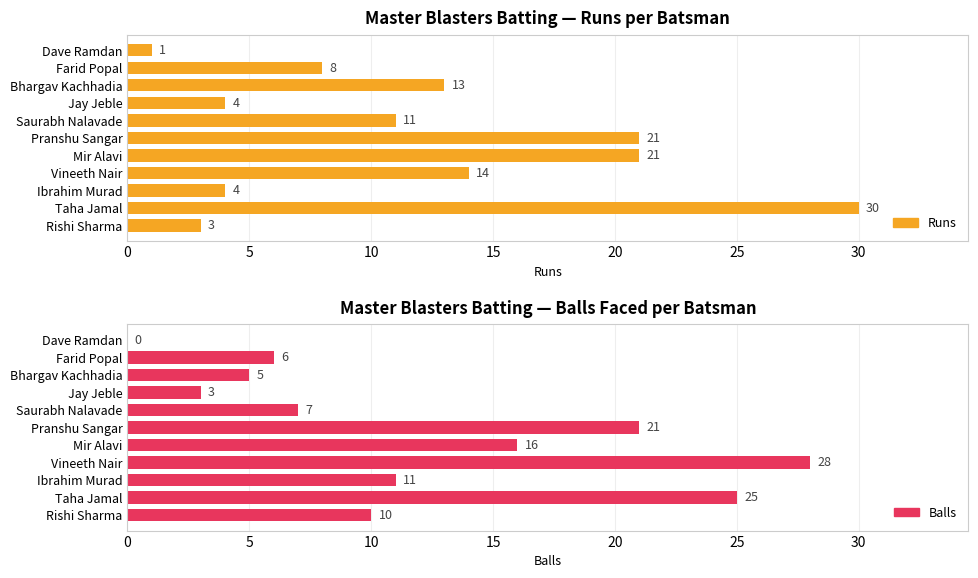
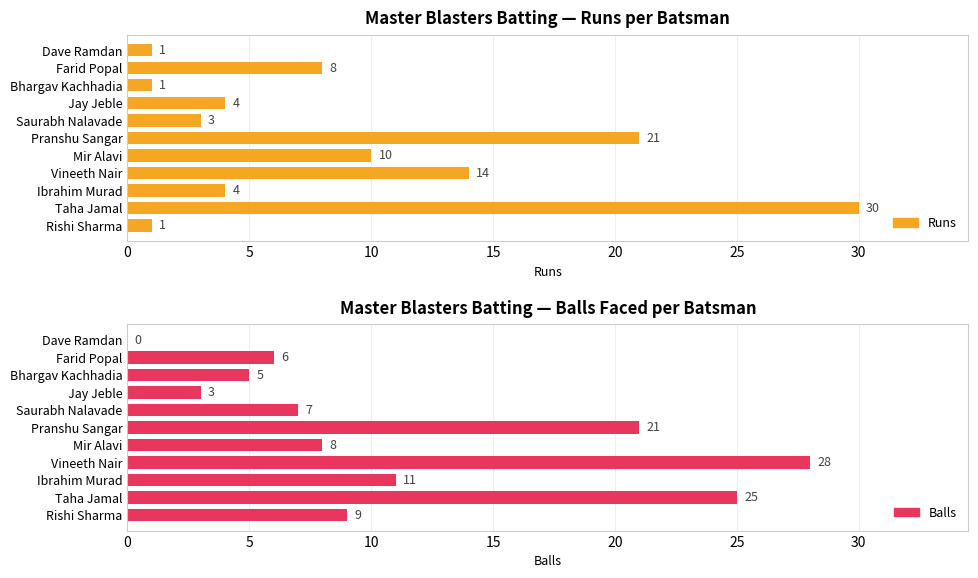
Master Blasters Batting — Runs per Batsman, Bhargav Kachhadia: 13 -> 1
Master Blasters Batting — Runs per Batsman, Saurabh Nalavade: 11 -> 3
Master Blasters Batting — Runs per Batsman, Mir Alavi: 21 -> 10
Master Blasters Batting — Runs per Batsman, Rishi Sharma: 3 -> 1
Master Blasters Batting — Balls Faced per Batsman, Mir Alavi: 16 -> 8
Master Blasters Batting — Balls Faced per Batsman, Rishi Sharma: 10 -> 9
